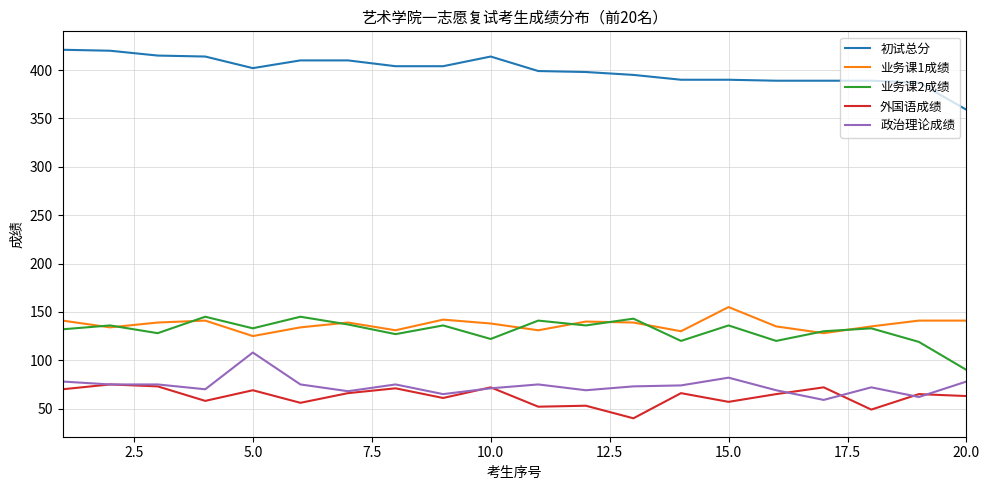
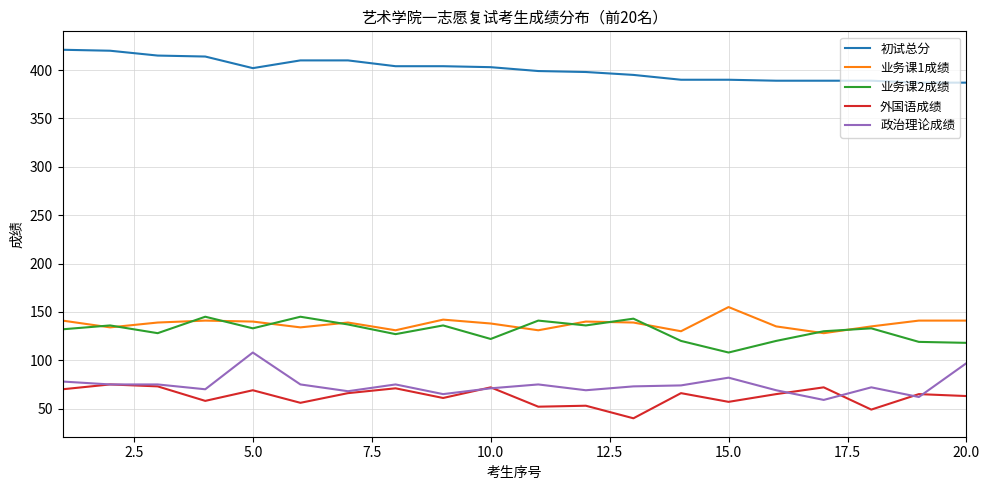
业务课1成绩, 5.0: 130 -> 140
初试总分, 10.0: 410 -> 400
业务课2成绩, 15.0: 140 -> 110
初试总分, 20.0: 360 -> 390
业务课2成绩, 20.0: 90 -> 120
政治理论成绩, 20.0: 80 -> 100
